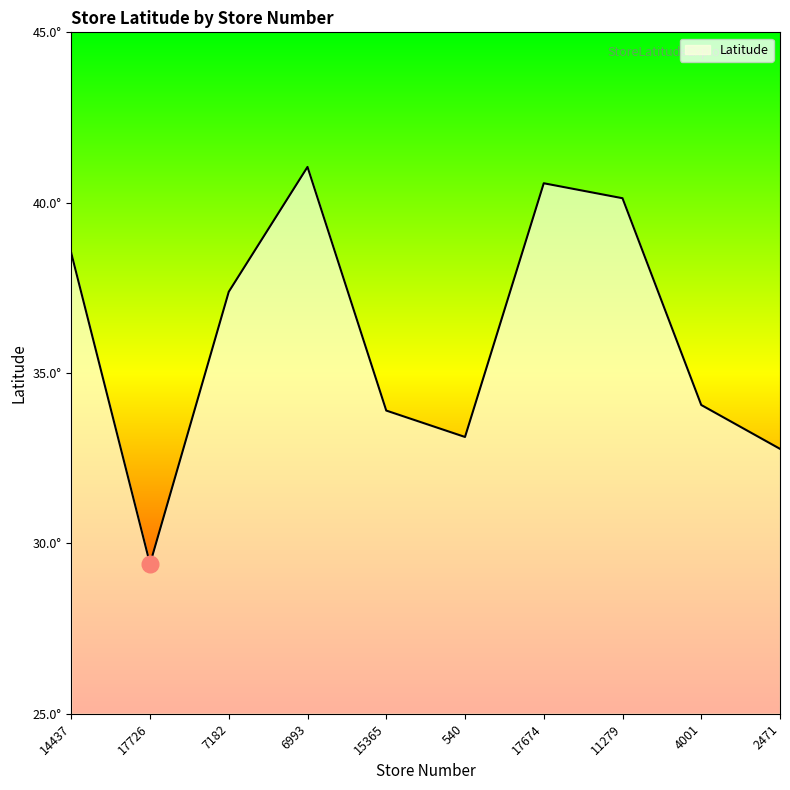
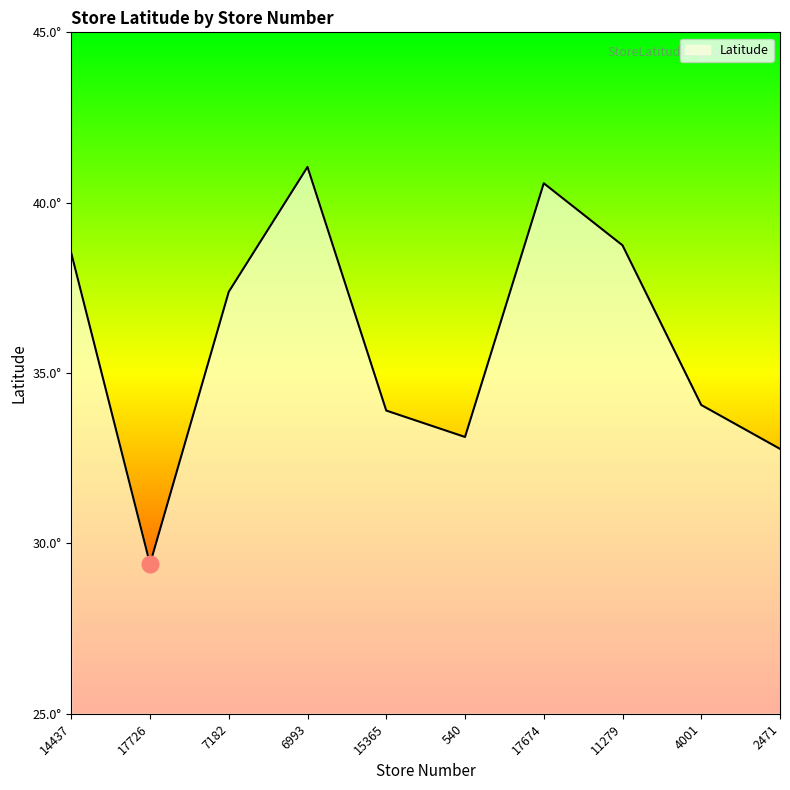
Latitude, 11279: 40.1° -> 38.7°
